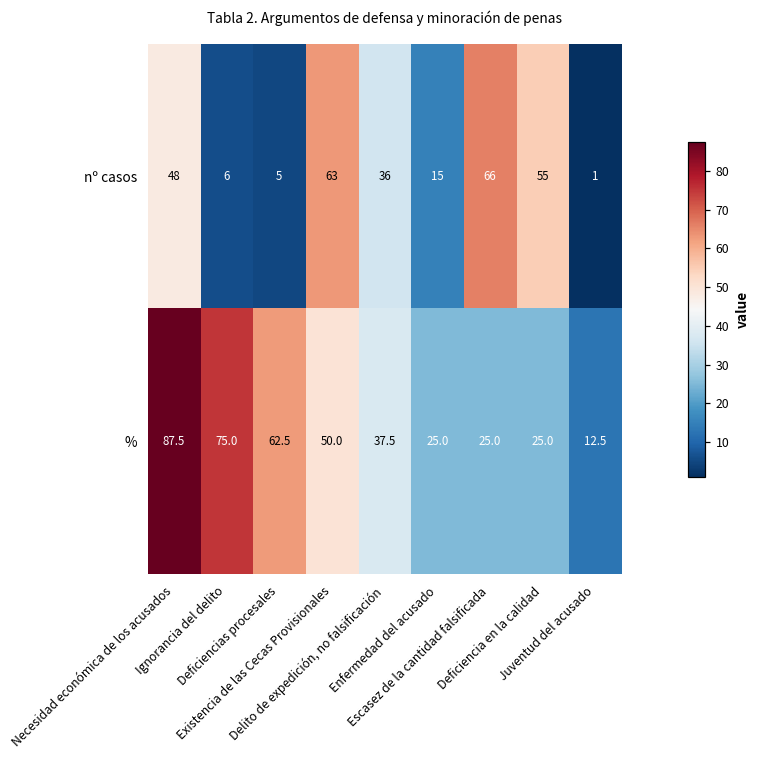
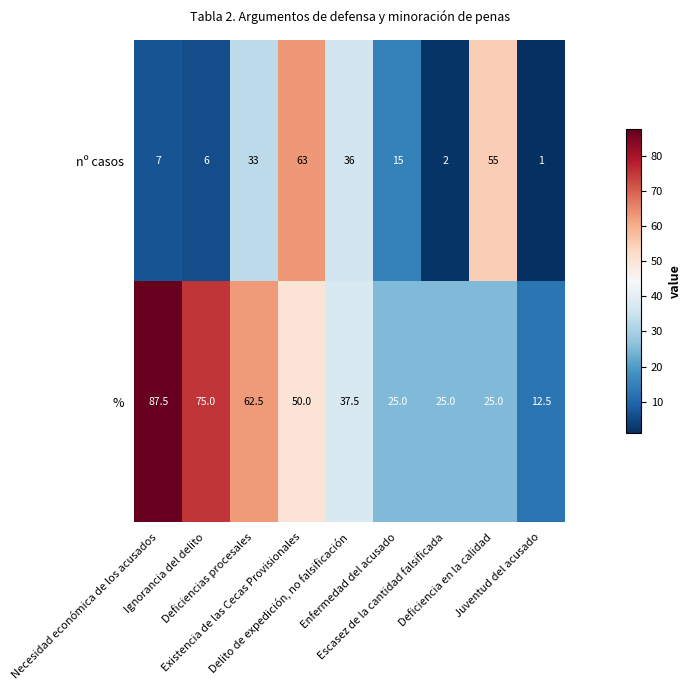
nº casos, Necesidad económica de los acusados: 48 -> 7
nº casos, Deficiencias procesales: 5 -> 33
nº casos, Escasez de la cantidad falsificada: 66 -> 2
